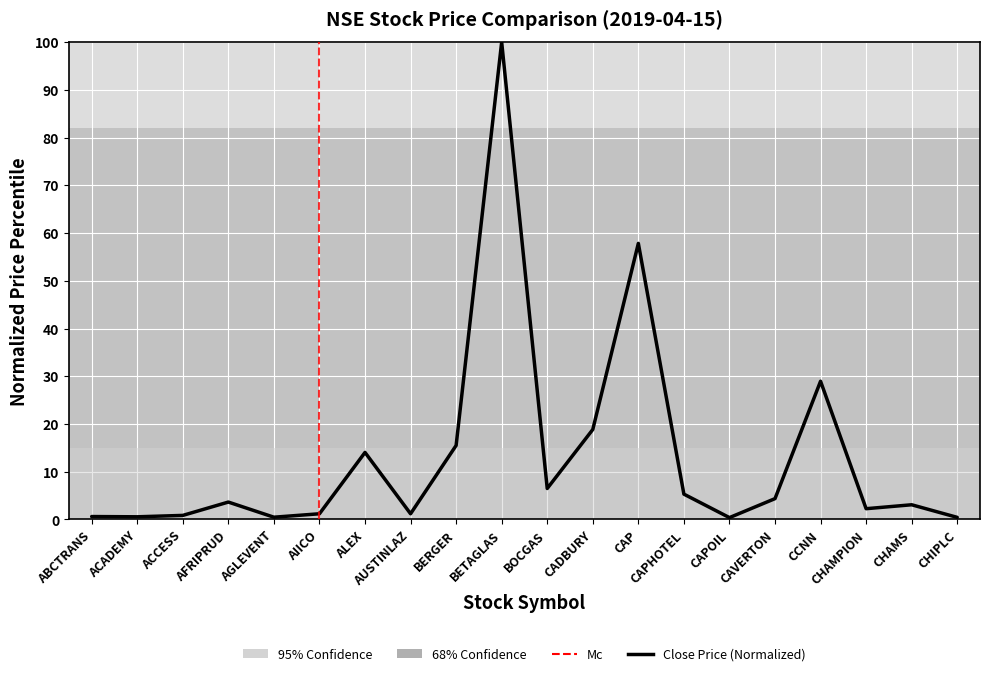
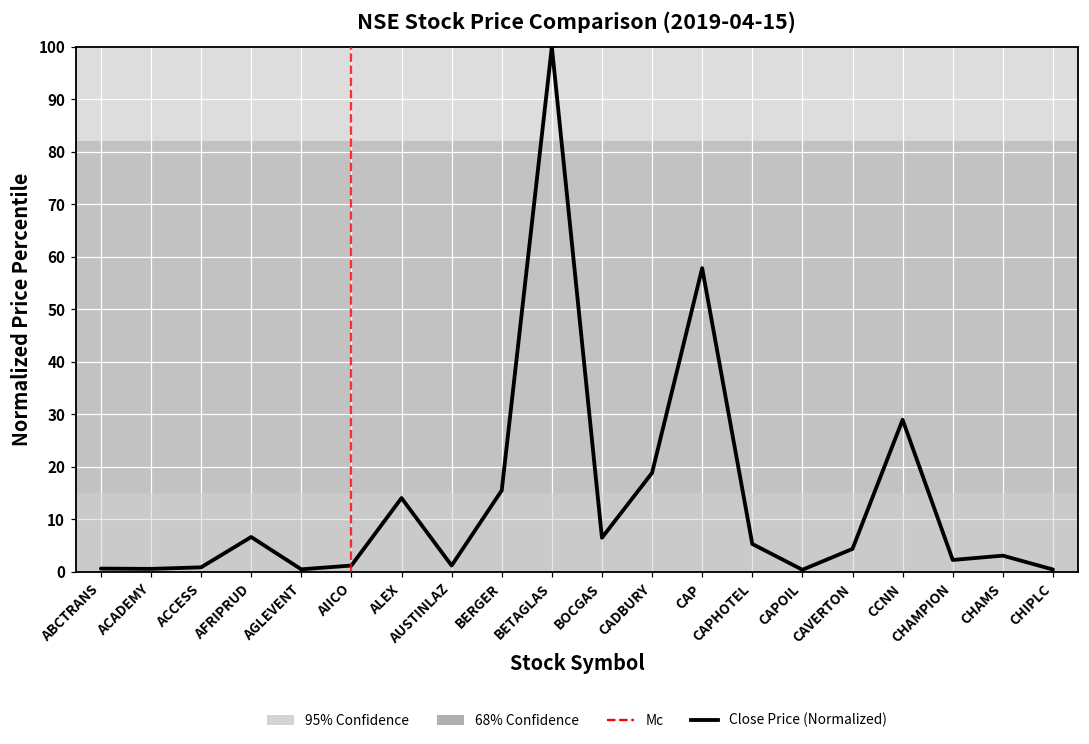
AFRIPRUD: 4 -> 7
